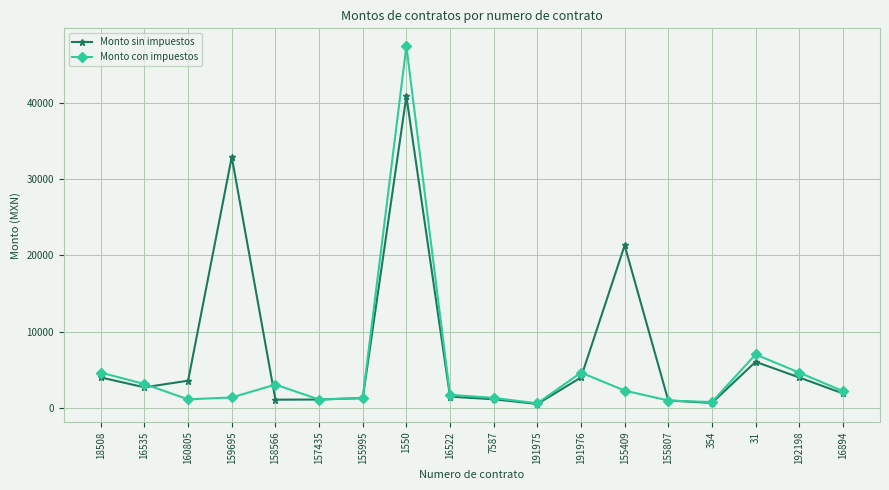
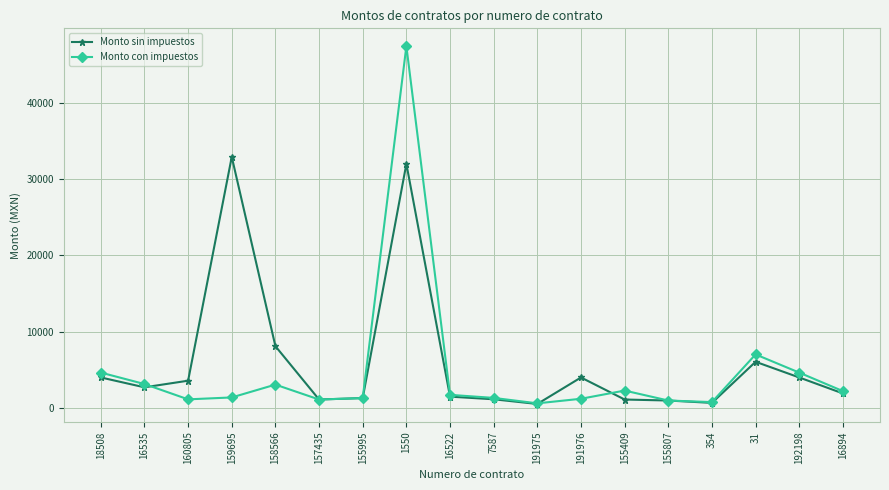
Monto sin impuestos, 158566: 1000 -> 8000
Monto sin impuestos, 1550: 41000 -> 32000
Monto con impuestos, 191976: 5000 -> 1000
Monto sin impuestos, 155409: 21000 -> 1000
